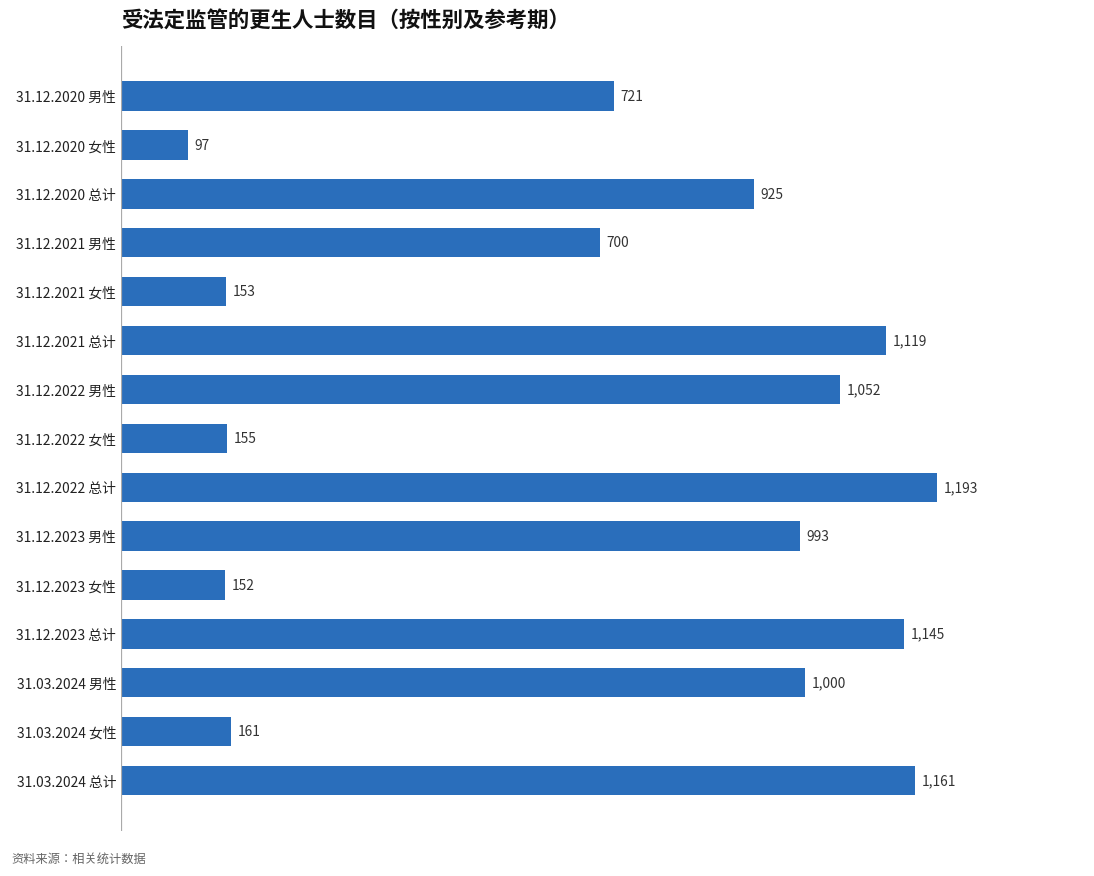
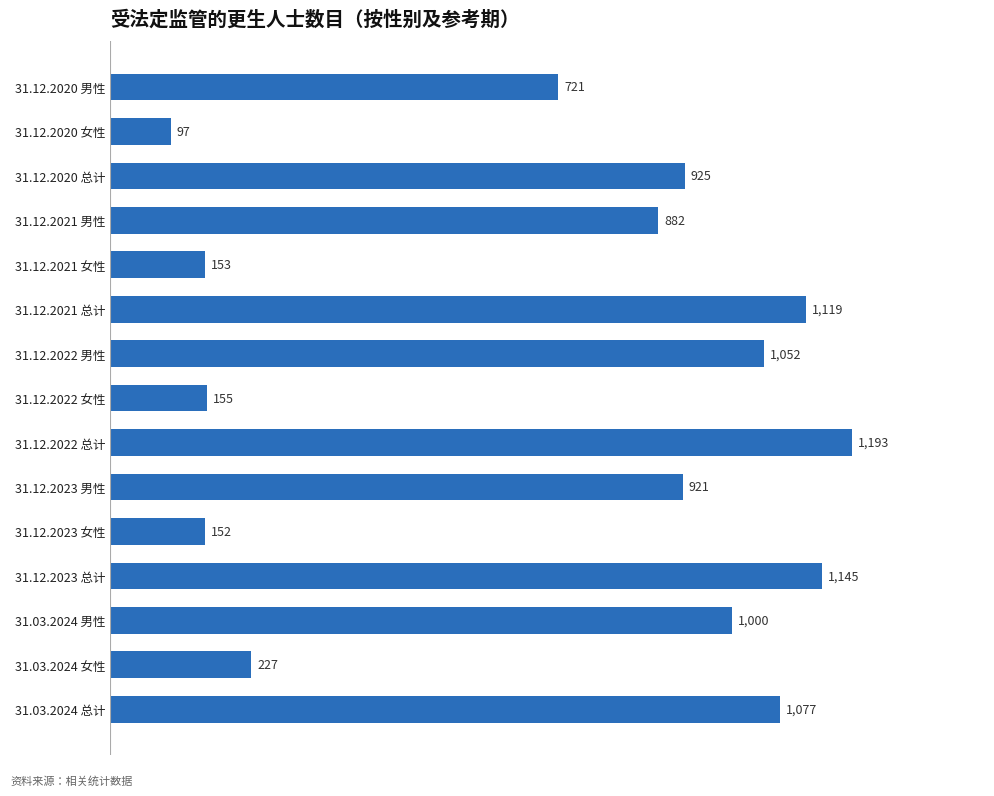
31.12.2021 男性: 700 -> 882
31.12.2023 男性: 993 -> 921
31.03.2024 女性: 161 -> 227
31.03.2024 总计: 1,161 -> 1,077
